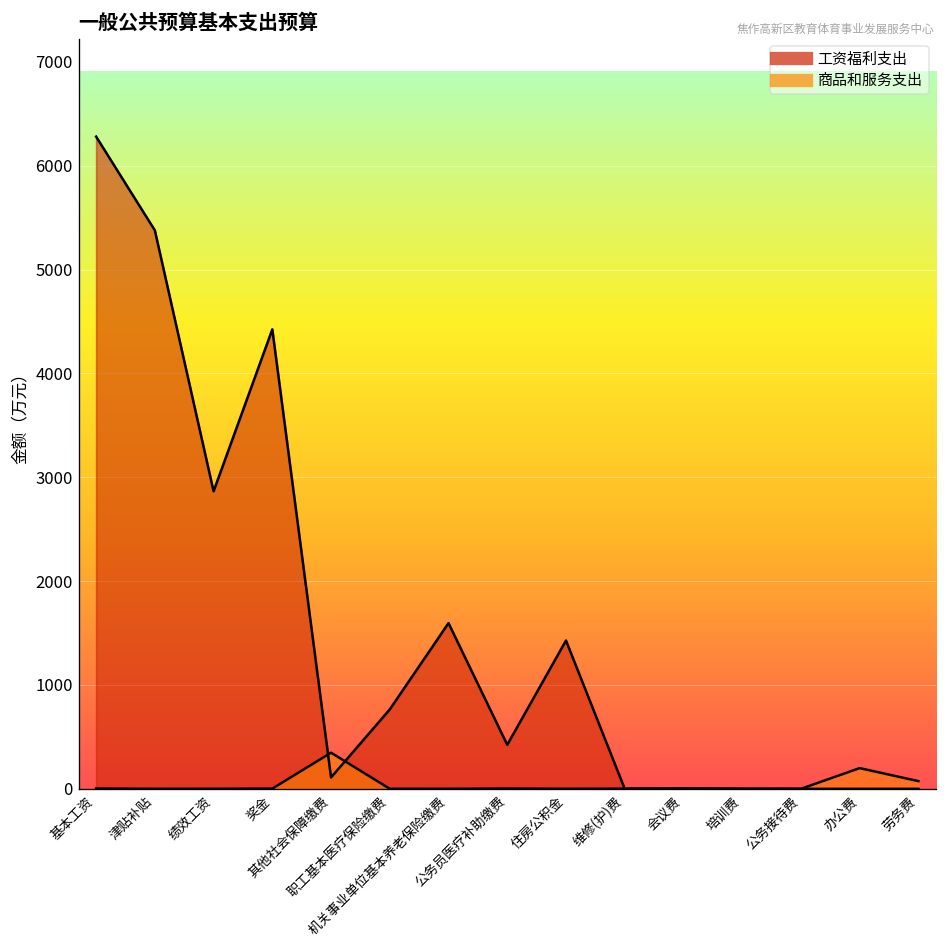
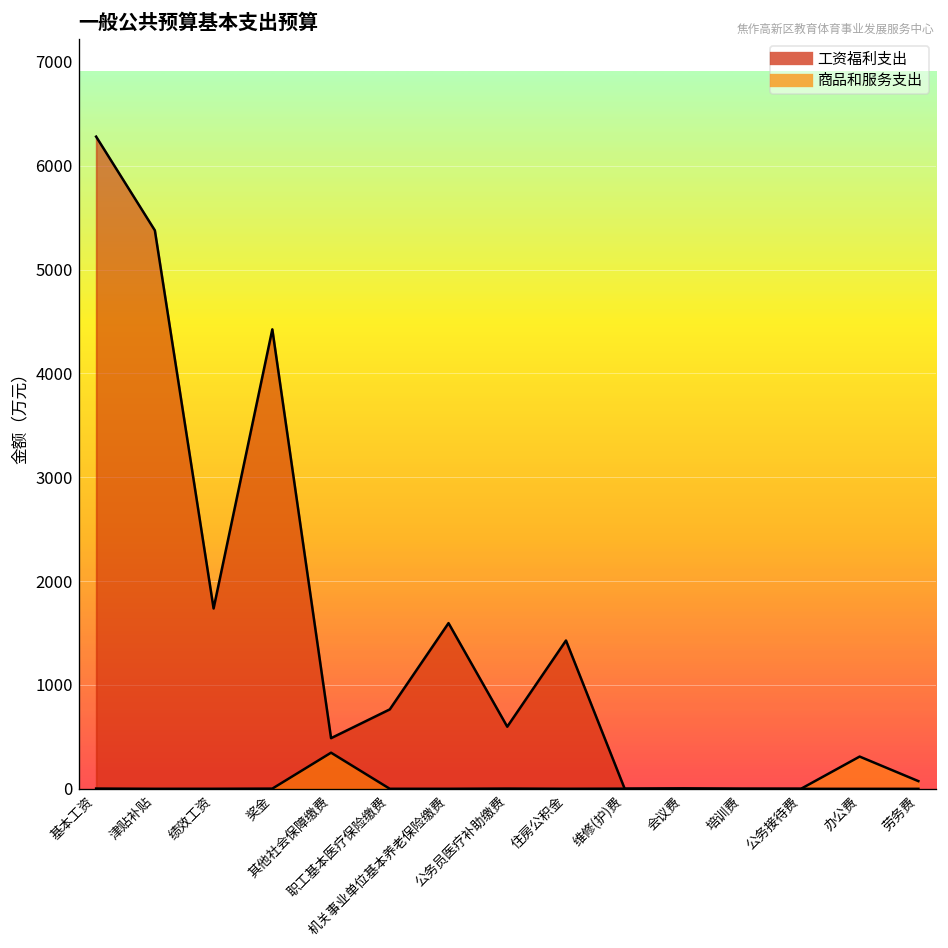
工资福利支出, 绩效工资: 2900 -> 1700
工资福利支出, 其他社会保障缴费: 100 -> 500
工资福利支出, 公务员医疗补助缴费: 400 -> 600
商品和服务支出, 办公费: 200 -> 300
